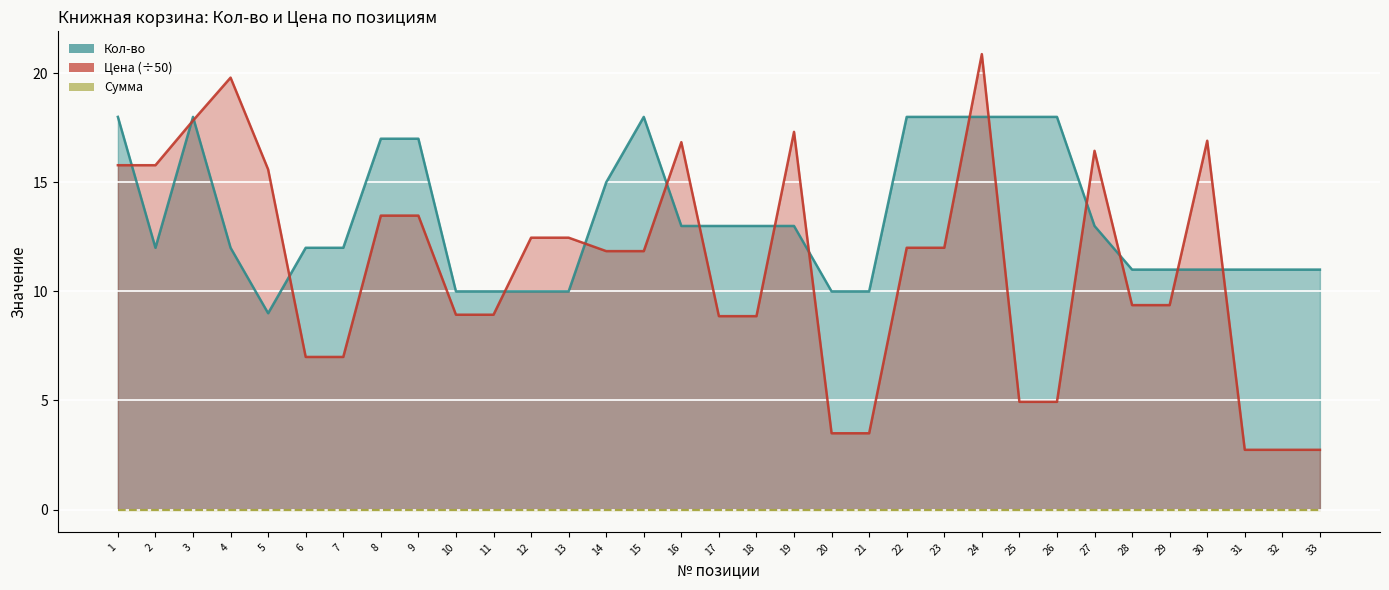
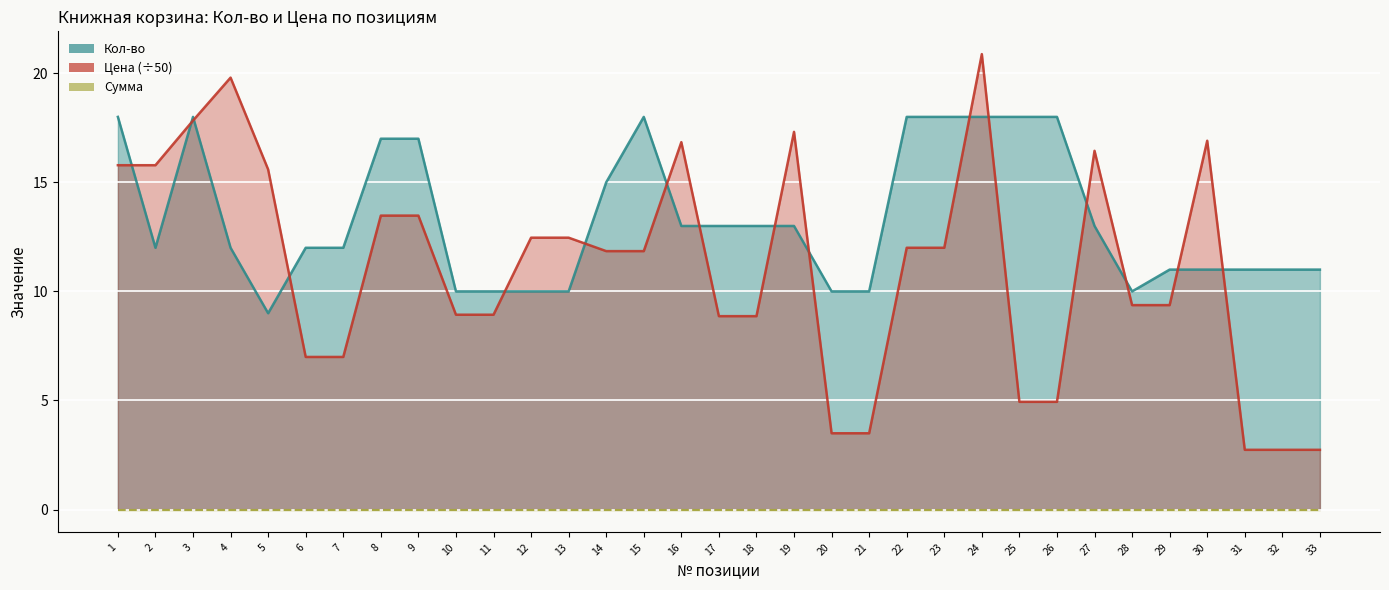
Кол-во, 28: 11 -> 10
